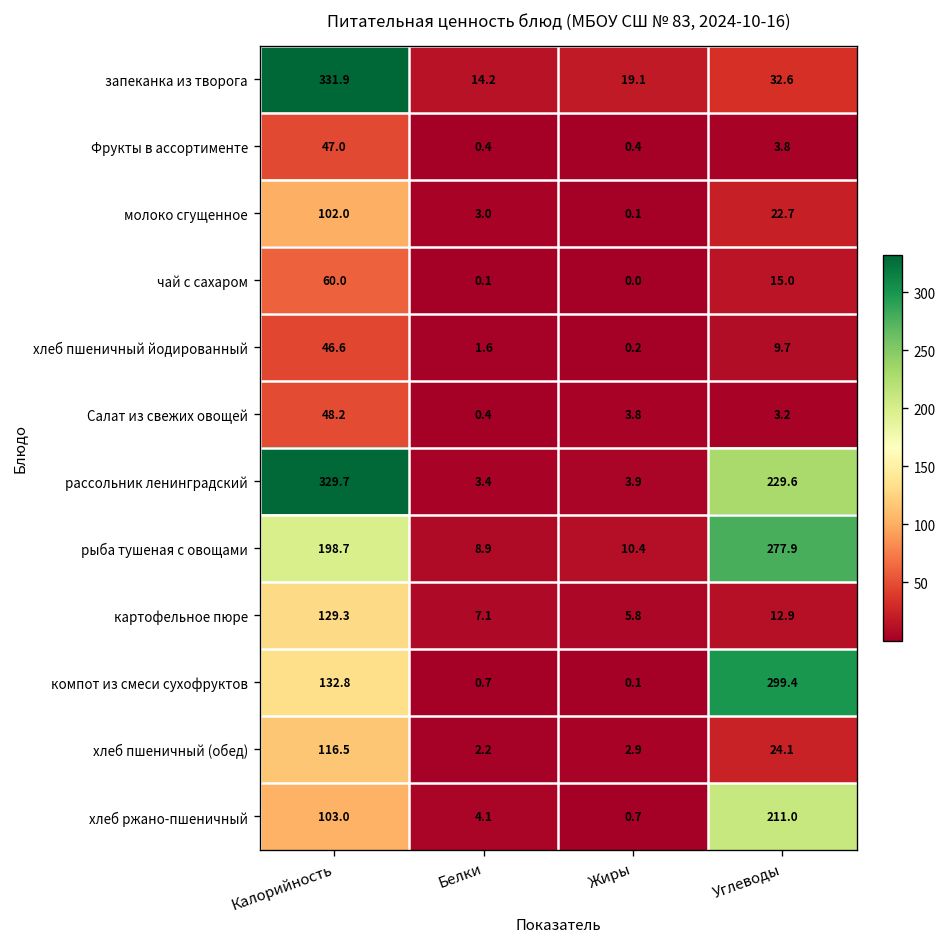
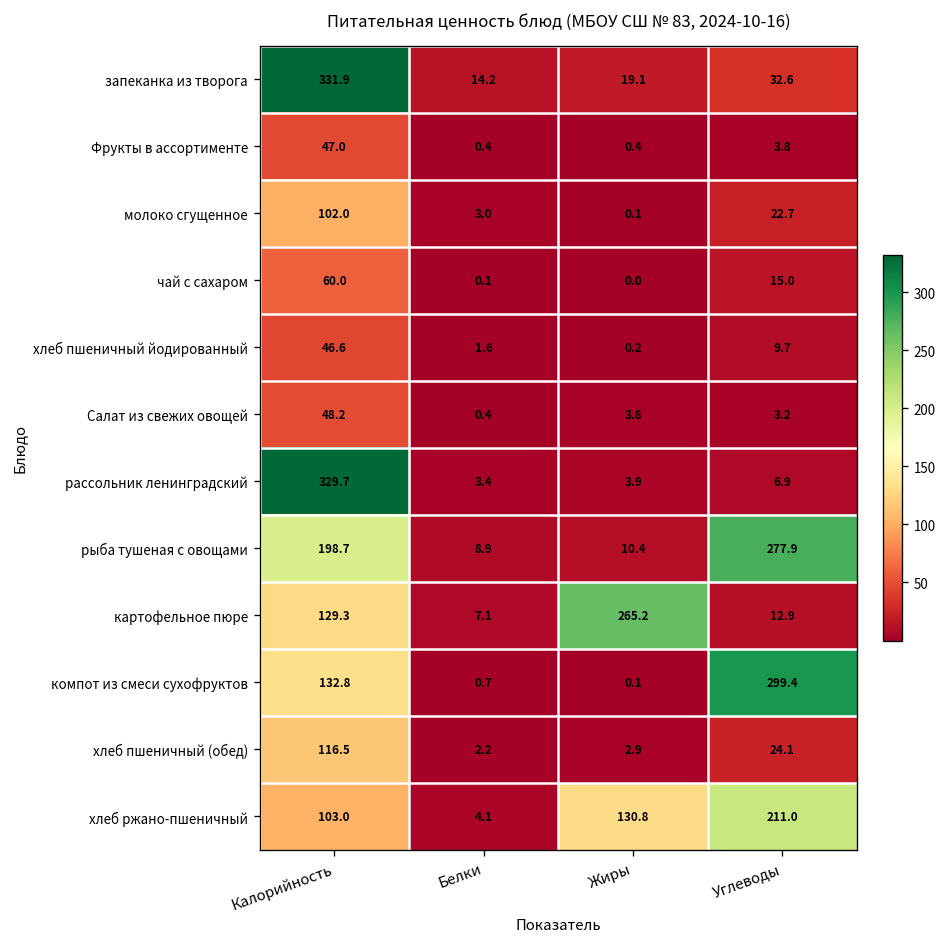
рассольник ленинградский, Углеводы: 229.6 -> 6.9
картофельное пюре, Жиры: 5.8 -> 265.2
хлеб ржано-пшеничный, Жиры: 0.7 -> 130.8
